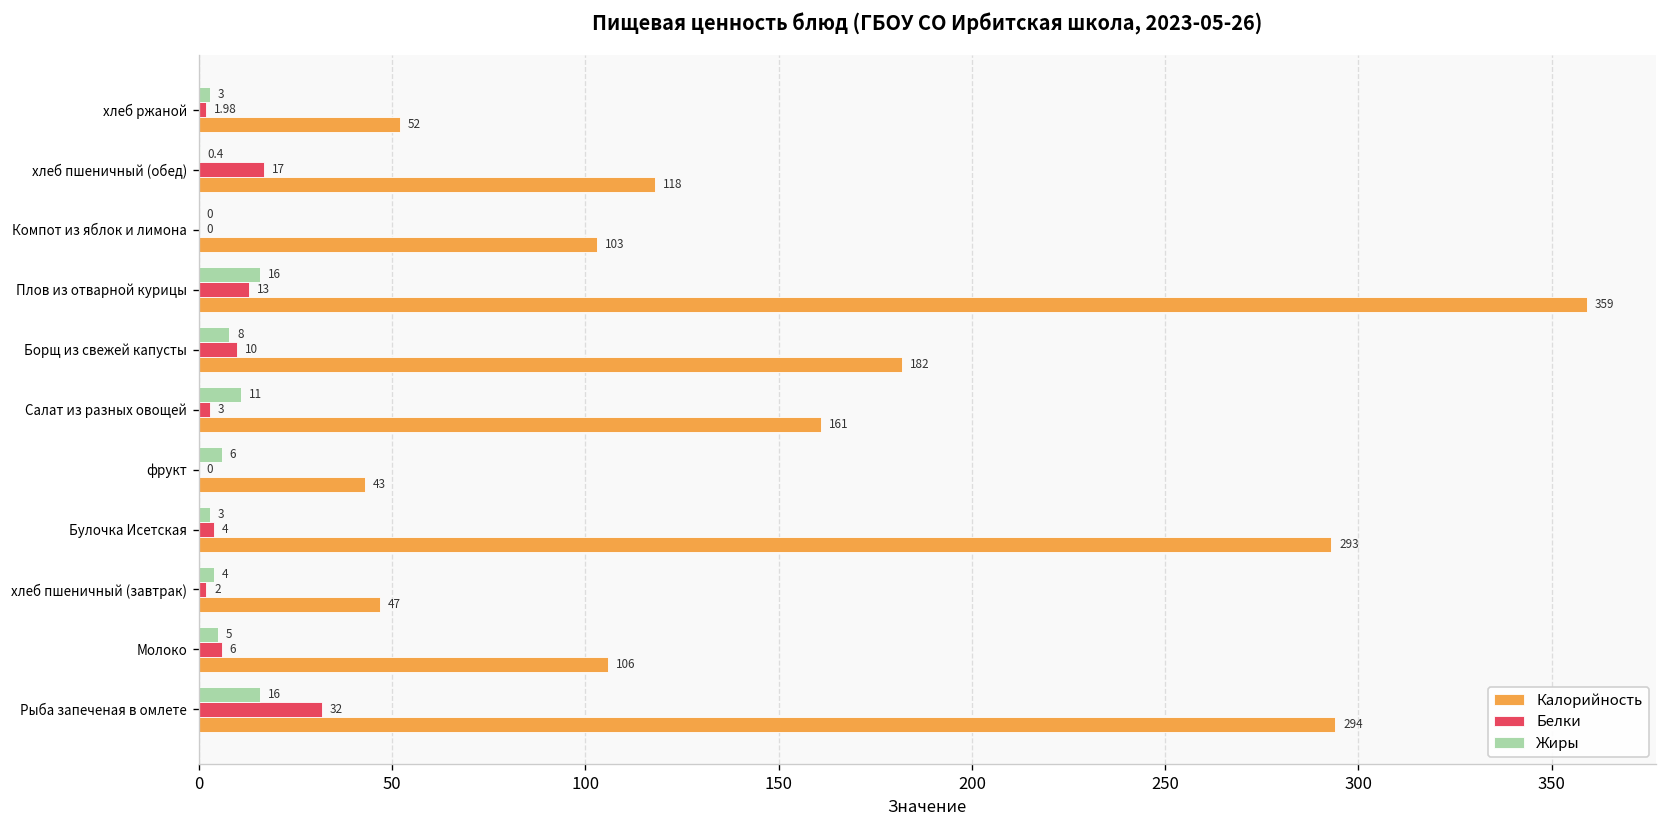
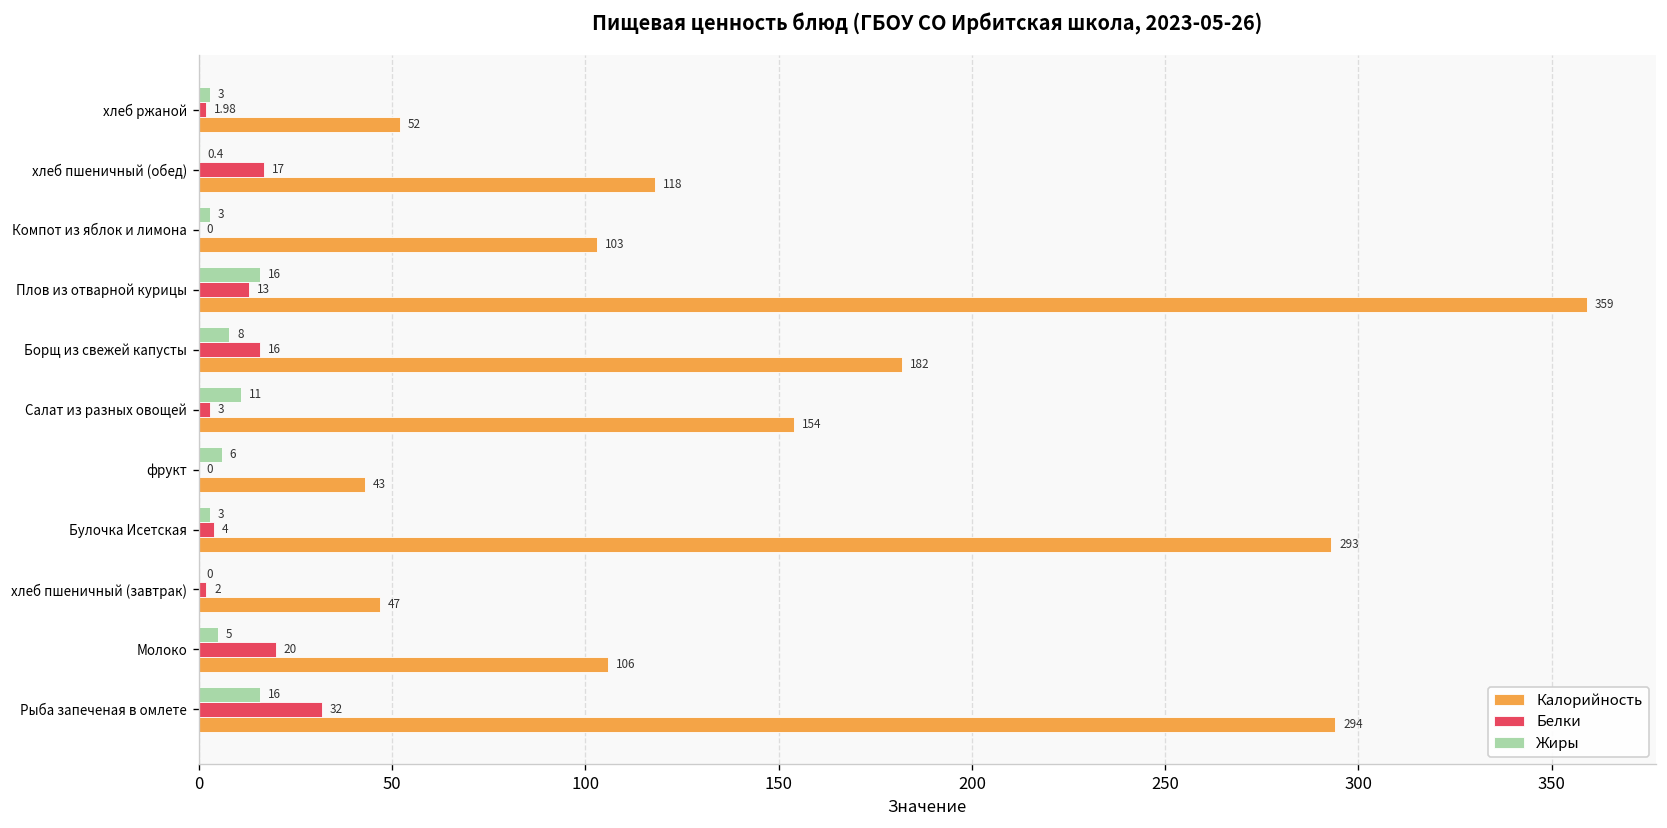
Жиры, Компот из яблок и лимона: 0 -> 3
Белки, Борщ из свежей капусты: 10 -> 16
Калорийность, Салат из разных овощей: 161 -> 154
Жиры, хлеб пшеничный (завтрак): 4 -> 0
Белки, Молоко: 6 -> 20
